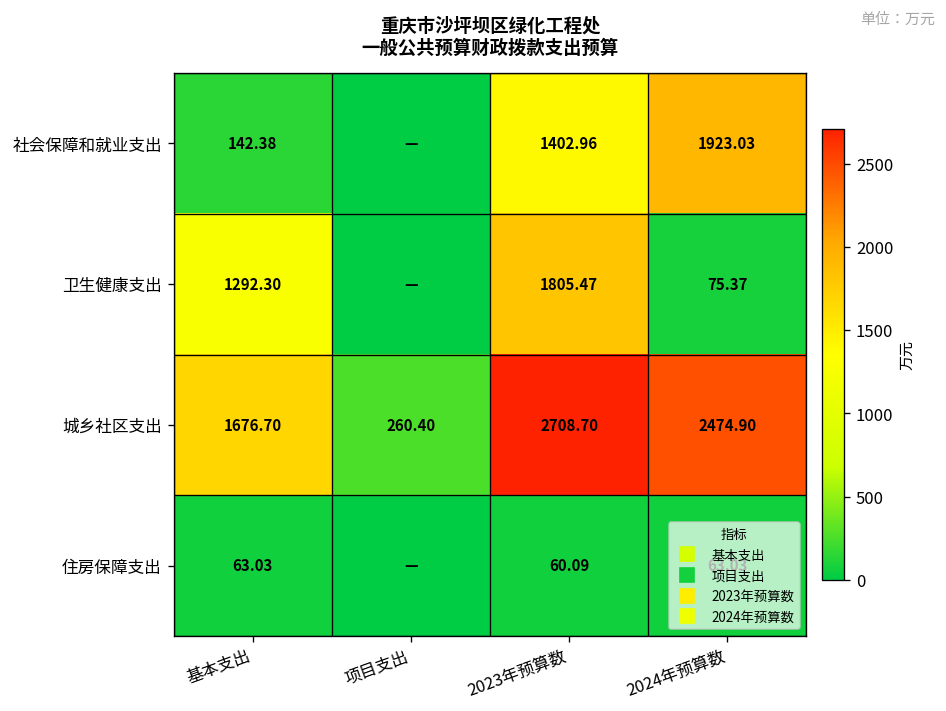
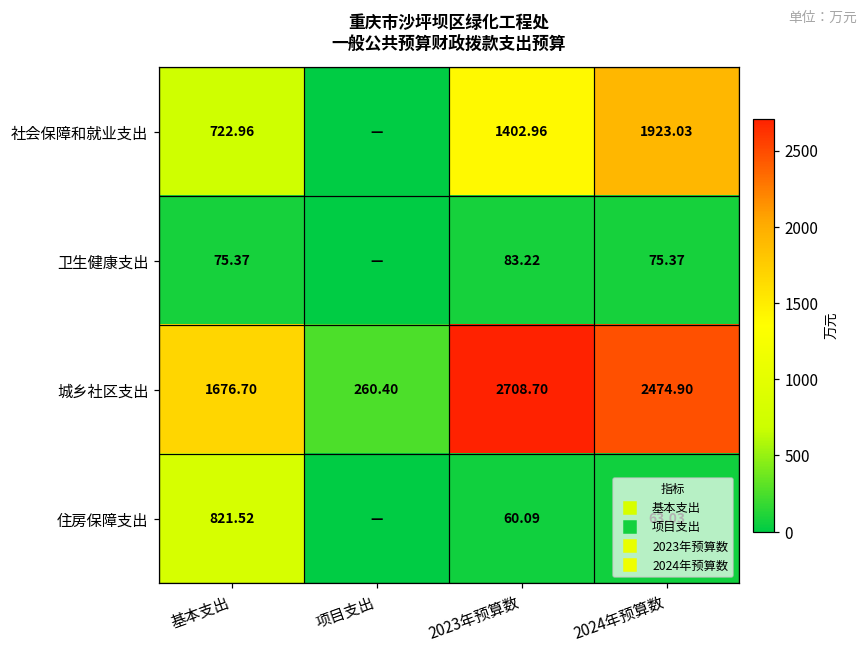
社会保障和就业支出, 基本支出: 142.38 -> 722.96
卫生健康支出, 基本支出: 1292.30 -> 75.37
卫生健康支出, 2023年预算数: 1805.47 -> 83.22
住房保障支出, 基本支出: 63.03 -> 821.52
